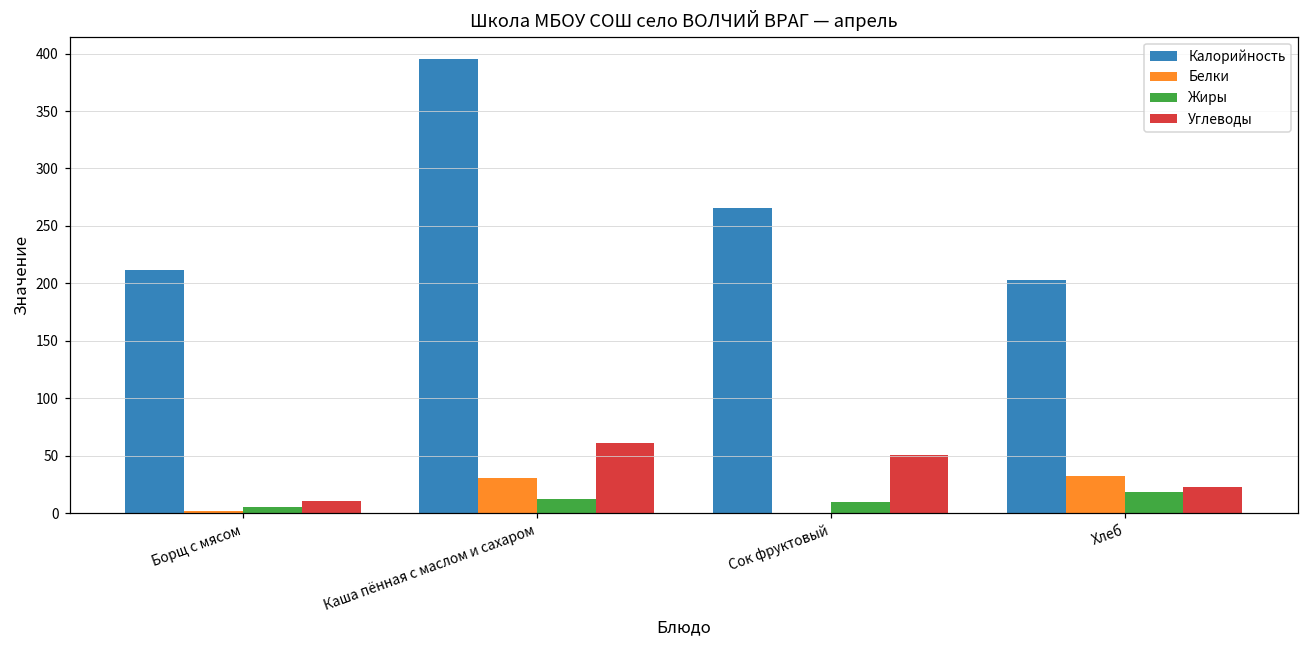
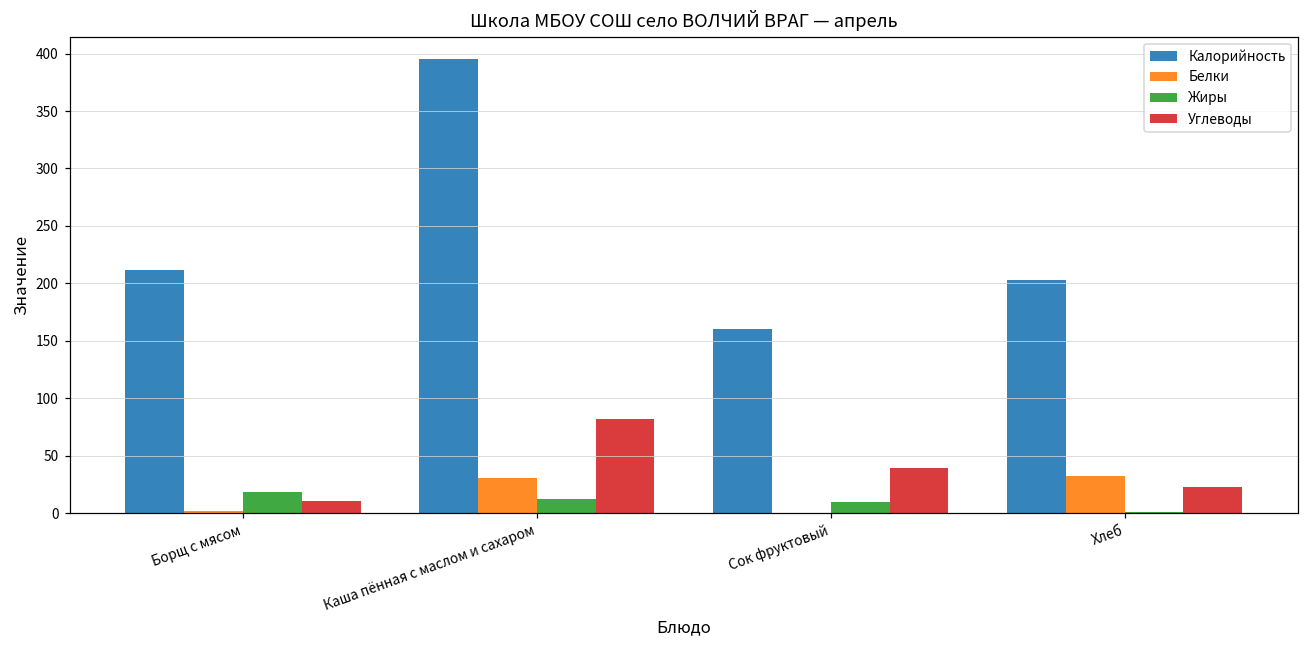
Жиры, Борщ с мясом: 5 -> 18
Углеводы, Каша пённая с маслом и сахаром: 61 -> 82
Калорийность, Сок фруктовый: 266 -> 160
Углеводы, Сок фруктовый: 51 -> 39
Жиры, Хлеб: 18 -> 1
